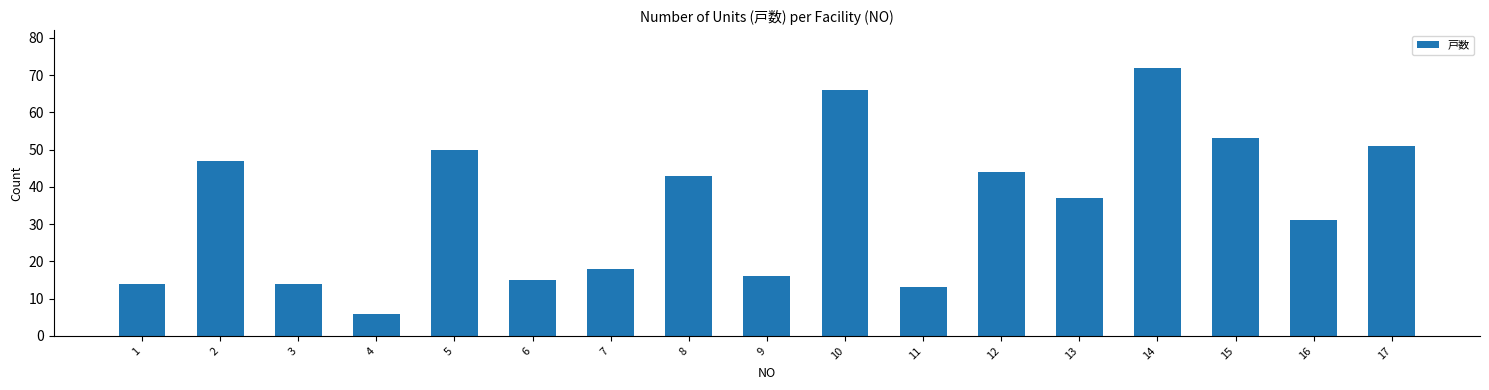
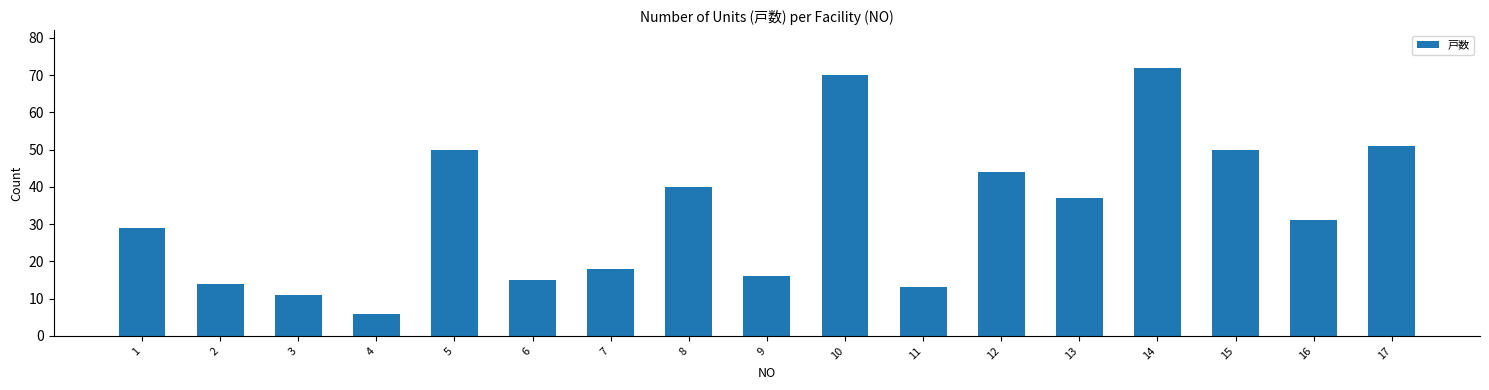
1: 14 -> 29
2: 47 -> 14
3: 14 -> 11
8: 43 -> 40
10: 66 -> 70
15: 53 -> 50
